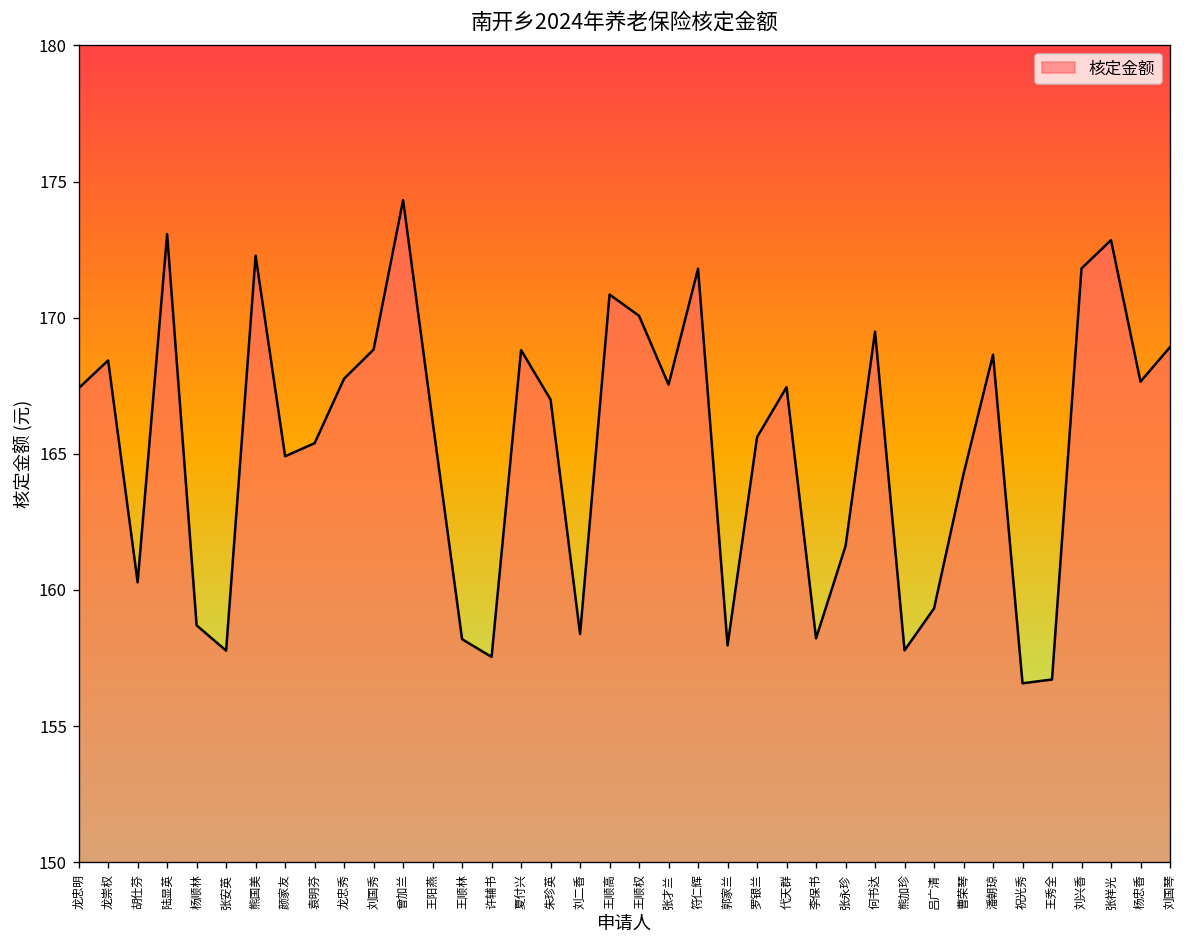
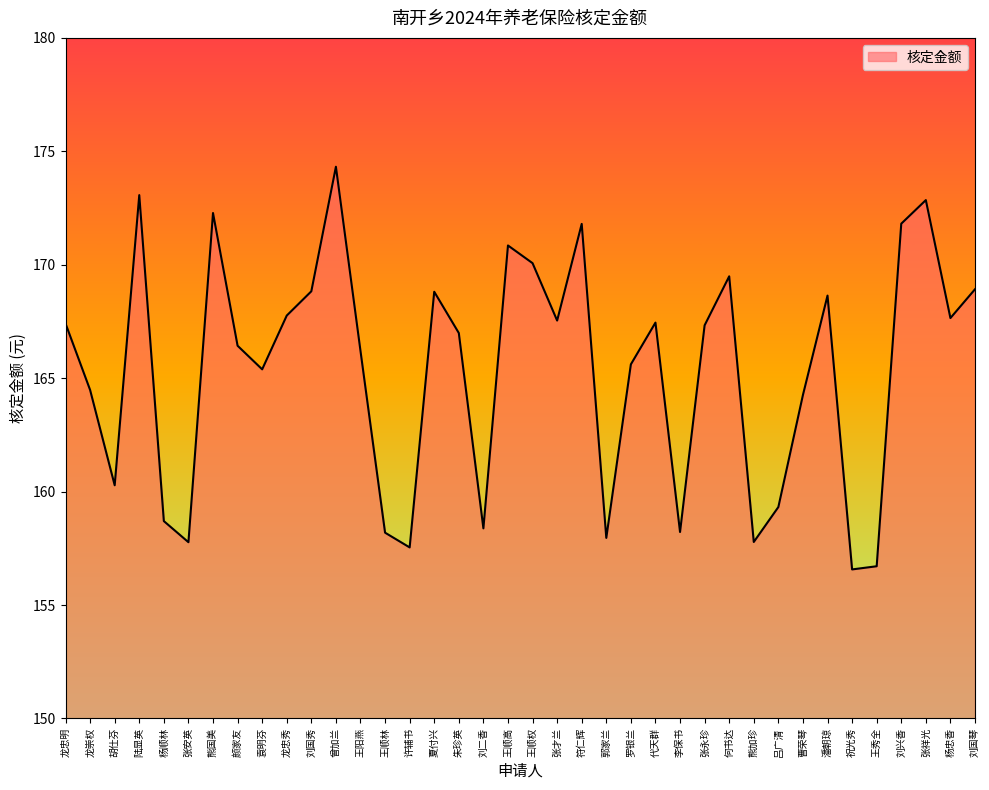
龙崇权: 168.4 -> 164.5
颜家友: 164.9 -> 166.4
张永珍: 161.6 -> 167.3
